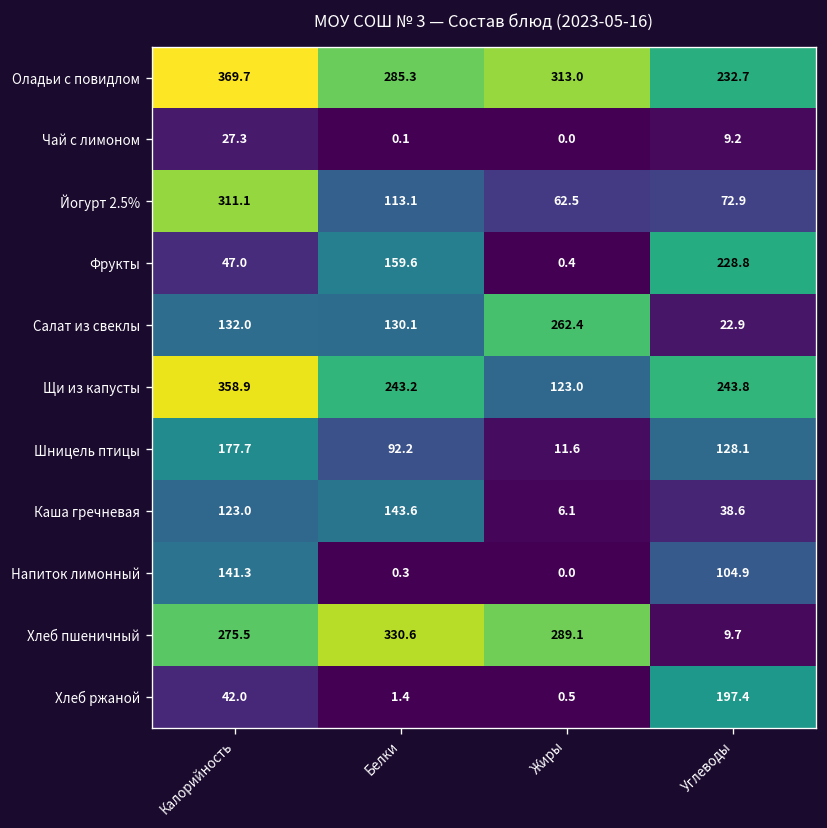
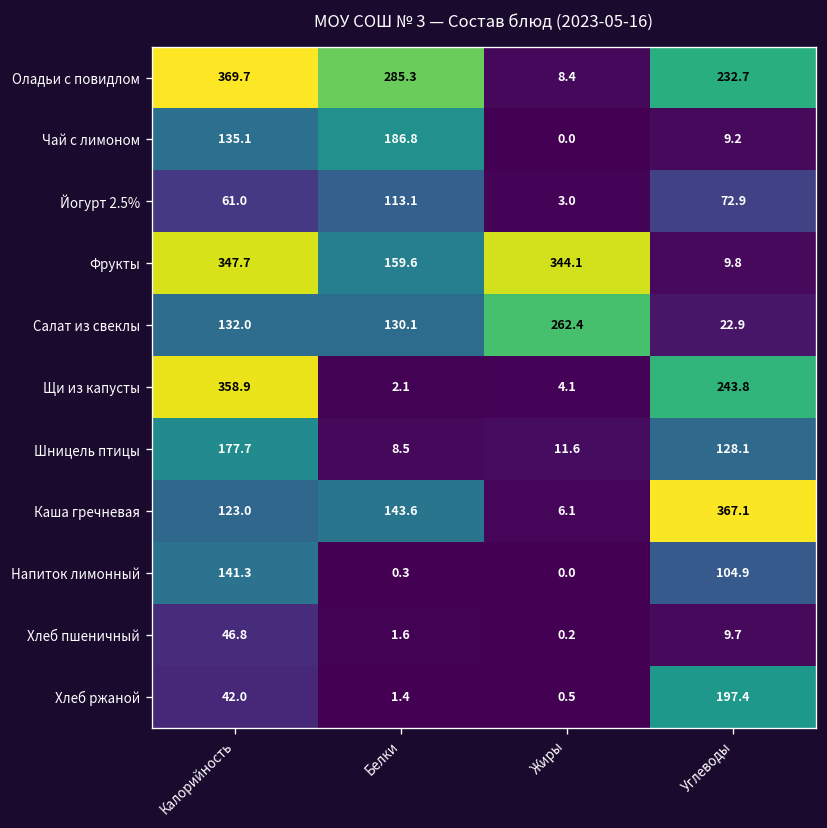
Оладьи с повидлом, Жиры: 313.0 -> 8.4
Чай с лимоном, Калорийность: 27.3 -> 135.1
Чай с лимоном, Белки: 0.1 -> 186.8
Йогурт 2.5%, Калорийность: 311.1 -> 61.0
Йогурт 2.5%, Жиры: 62.5 -> 3.0
Фрукты, Калорийность: 47.0 -> 347.7
Фрукты, Жиры: 0.4 -> 344.1
Фрукты, Углеводы: 228.8 -> 9.8
Щи из капусты, Белки: 243.2 -> 2.1
Щи из капусты, Жиры: 123.0 -> 4.1
Шницель птицы, Белки: 92.2 -> 8.5
Каша гречневая, Углеводы: 38.6 -> 367.1
Хлеб пшеничный, Калорийность: 275.5 -> 46.8
Хлеб пшеничный, Белки: 330.6 -> 1.6
Хлеб пшеничный, Жиры: 289.1 -> 0.2
